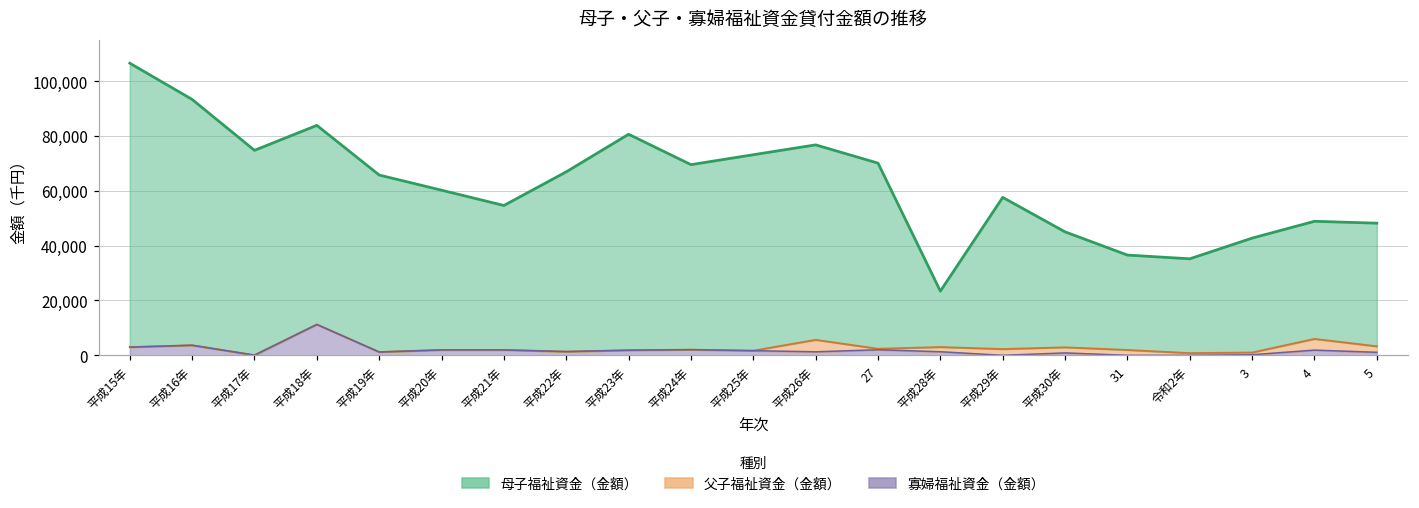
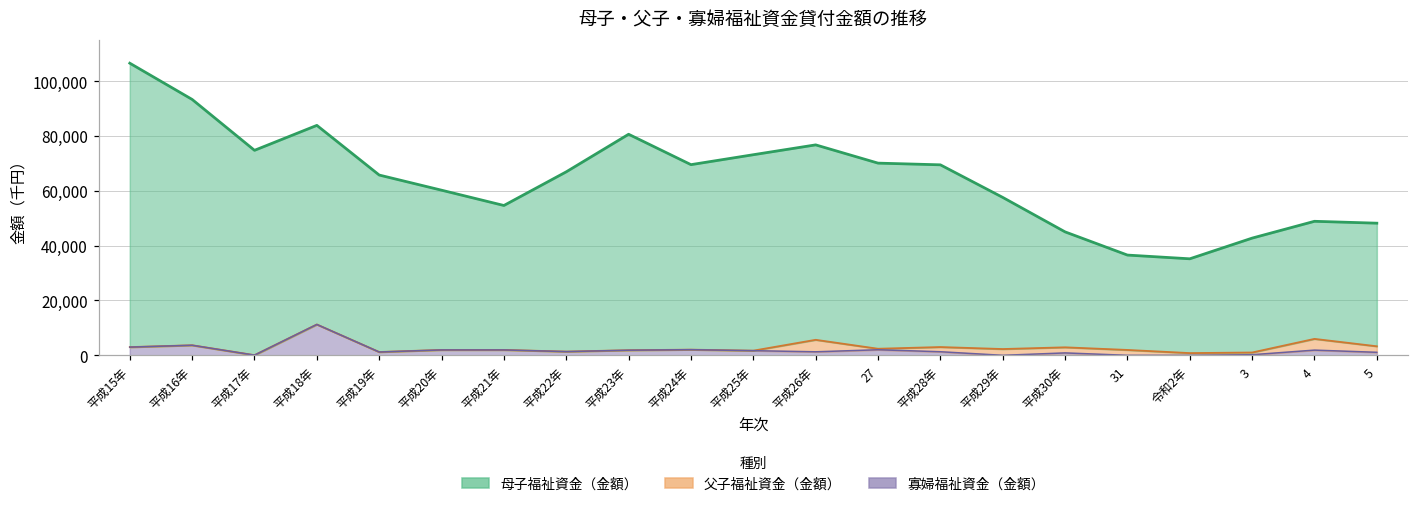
母子福祉資金（金額）, 平成28年: 20,000 -> 66,000
